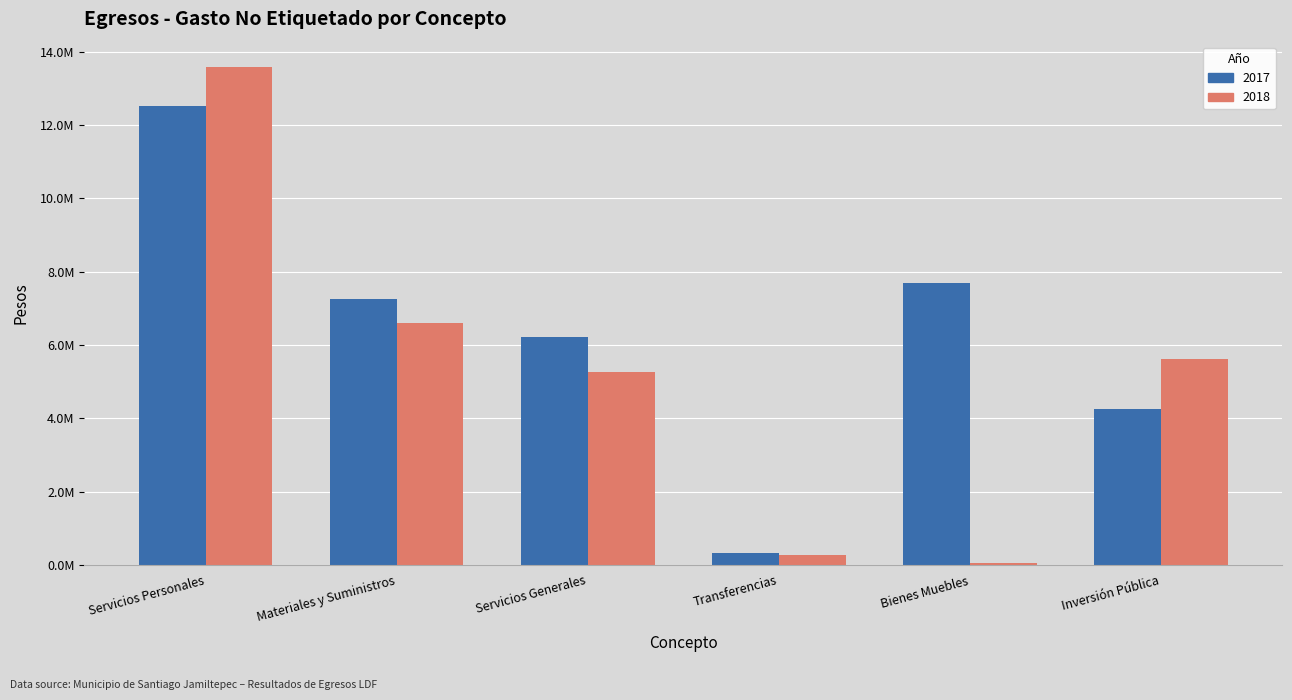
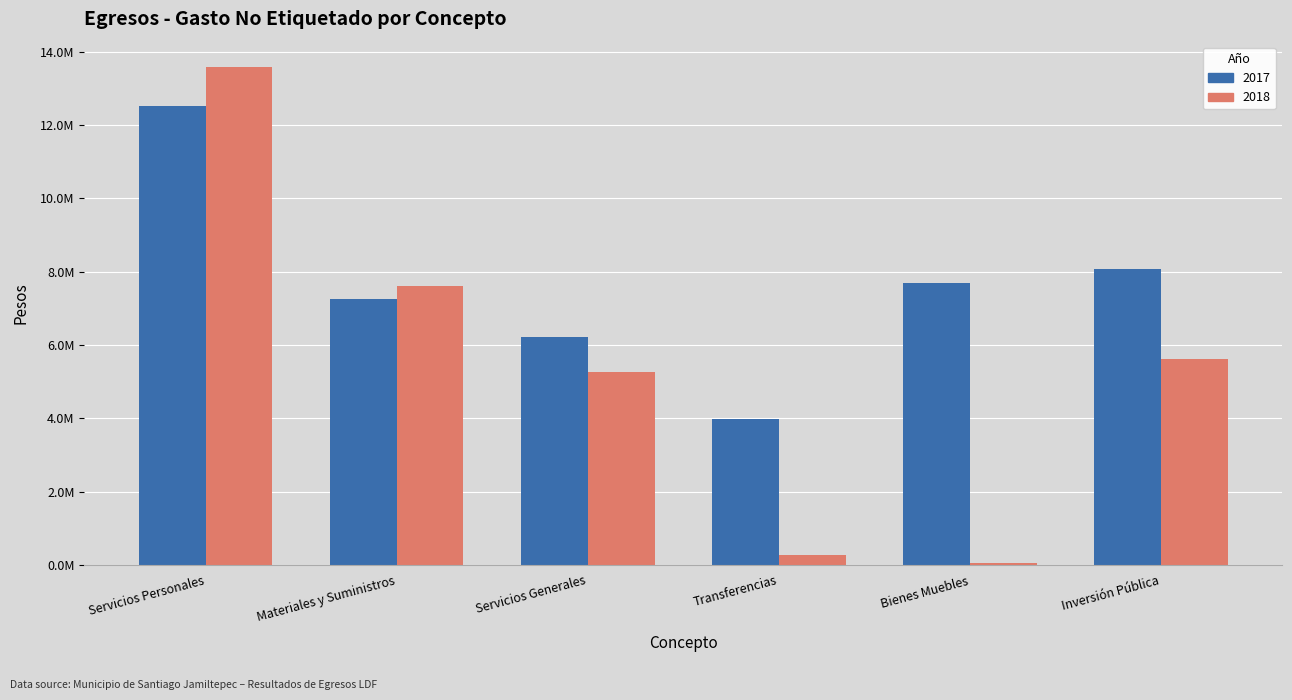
2018, Materiales y Suministros: 6600000 -> 7600000
2017, Transferencias: 300000 -> 4000000
2017, Inversión Pública: 4200000 -> 8100000
